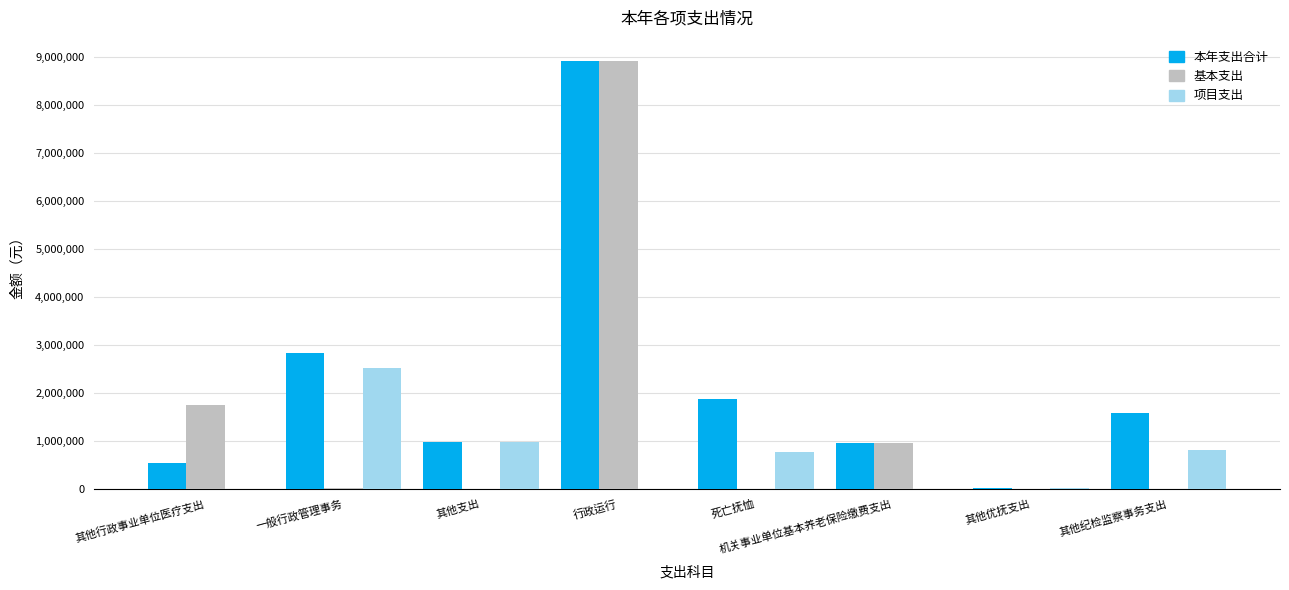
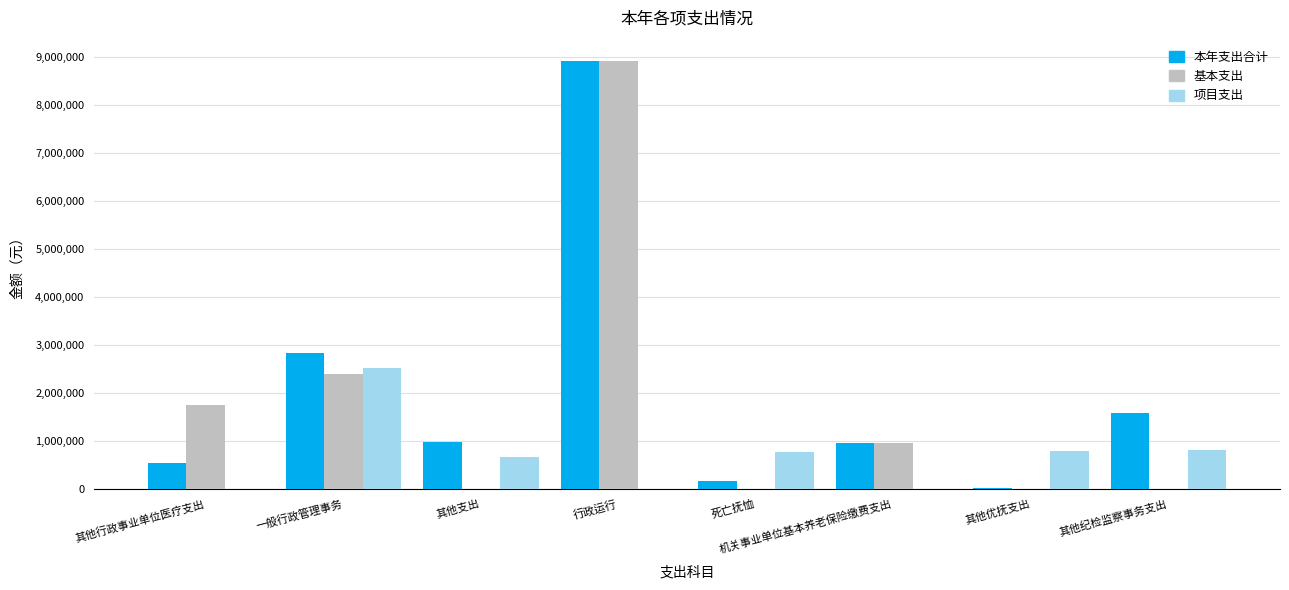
基本支出, 一般行政管理事务: 0 -> 2,400,000
项目支出, 其他支出: 1,000,000 -> 700,000
本年支出合计, 死亡抚恤: 1,900,000 -> 200,000
项目支出, 其他优抚支出: 0 -> 800,000
